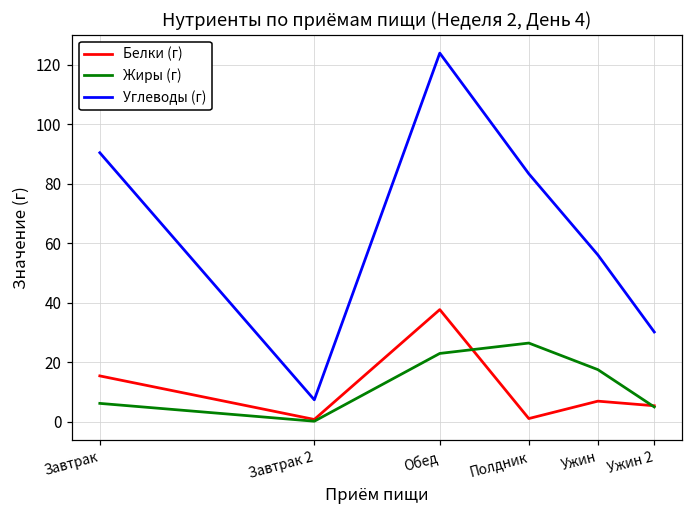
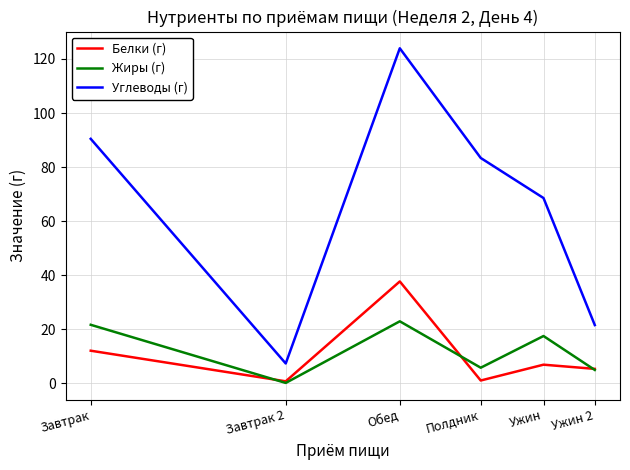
Белки (г), Завтрак: 15 -> 12
Жиры (г), Завтрак: 6 -> 22
Жиры (г), Полдник: 26 -> 6
Углеводы (г), Ужин: 56 -> 69
Углеводы (г), Ужин 2: 30 -> 22
